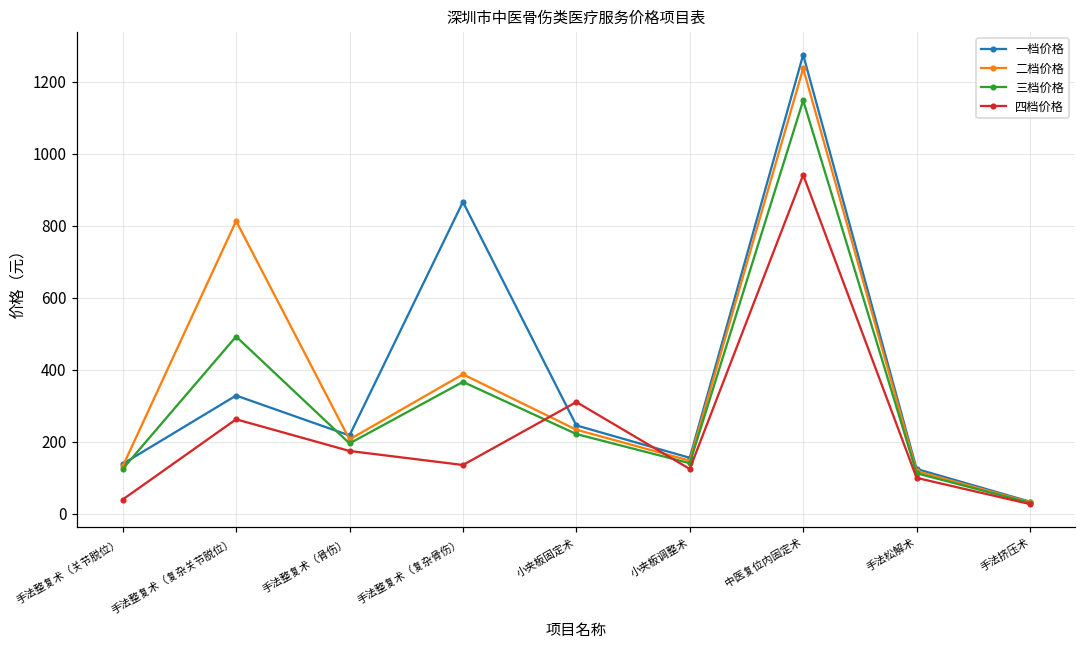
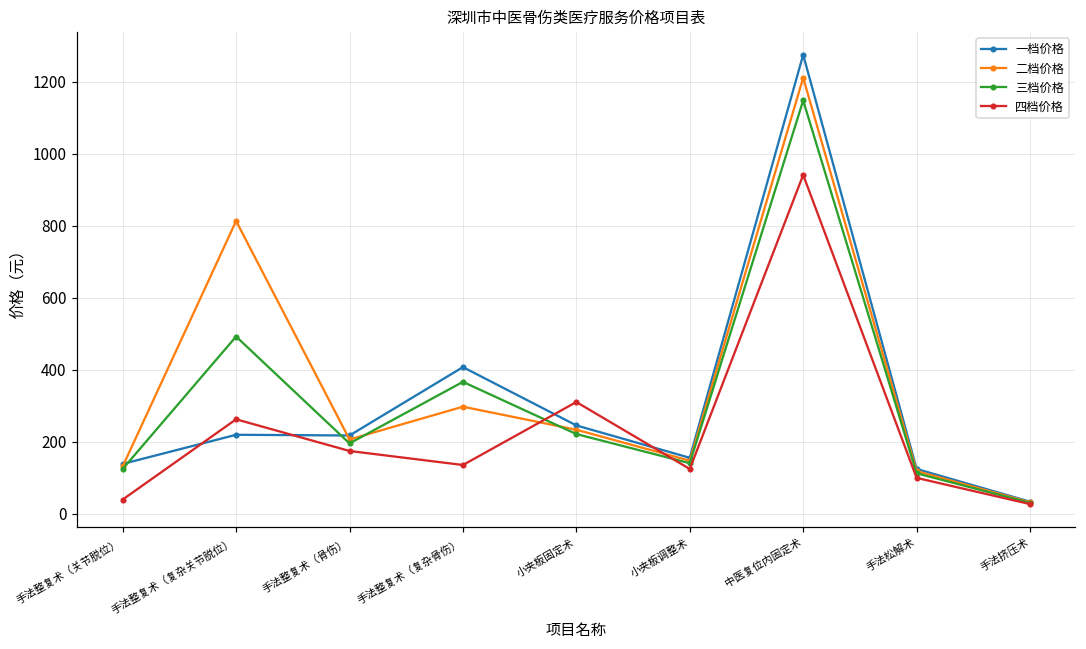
一档价格, 手法整复术（复杂关节脱位）: 330 -> 220
一档价格, 手法整复术（复杂骨伤）: 870 -> 410
二档价格, 手法整复术（复杂骨伤）: 390 -> 300
二档价格, 中医复位内固定术: 1240 -> 1210
